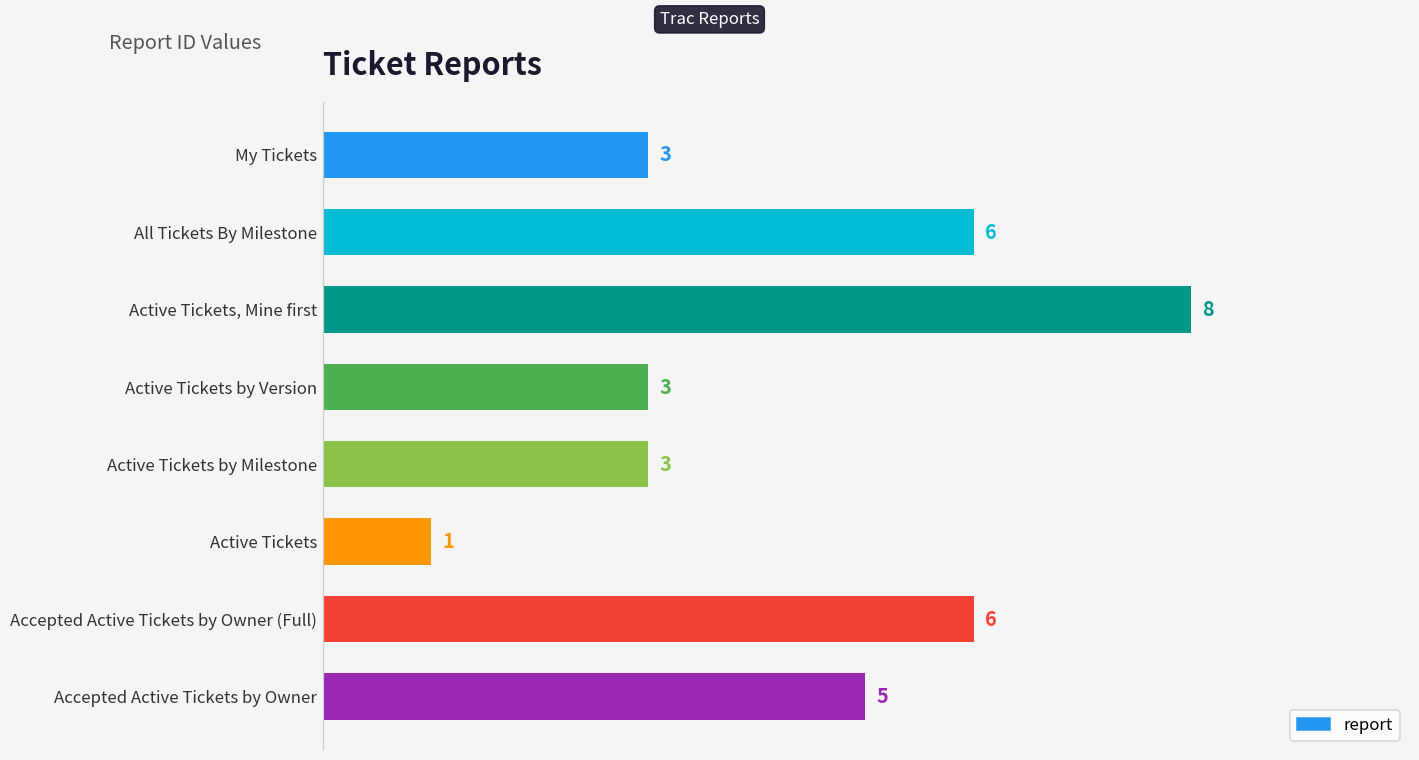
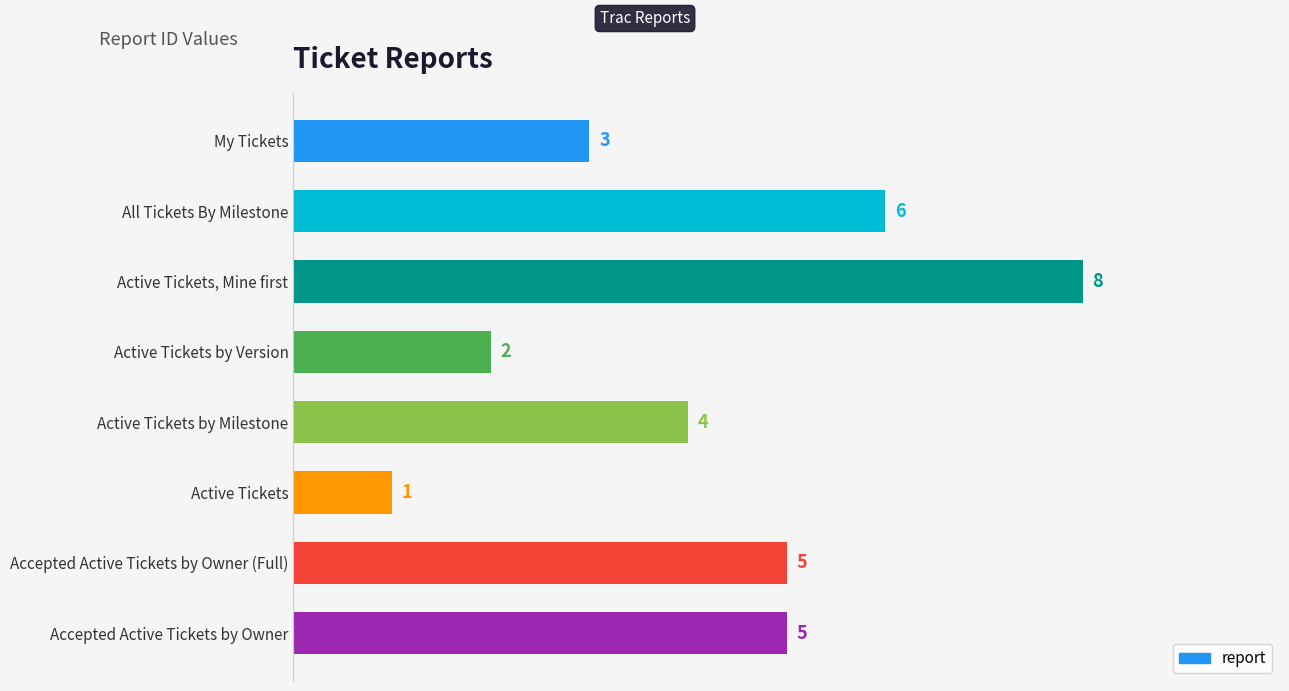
Active Tickets by Version: 3 -> 2
Active Tickets by Milestone: 3 -> 4
Accepted Active Tickets by Owner (Full): 6 -> 5
